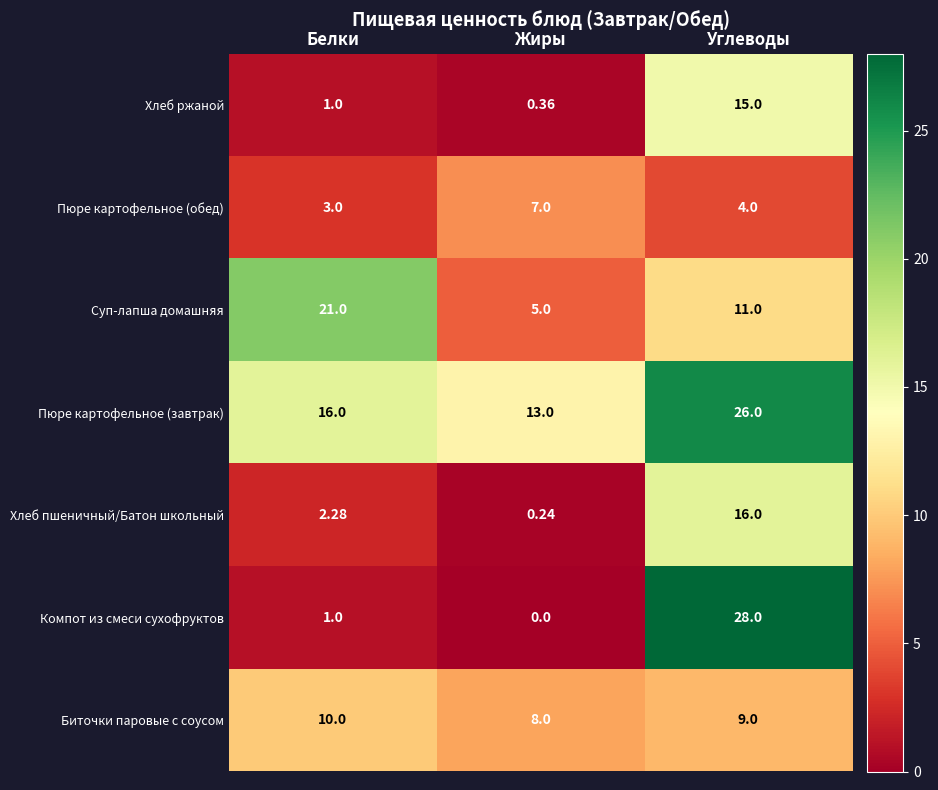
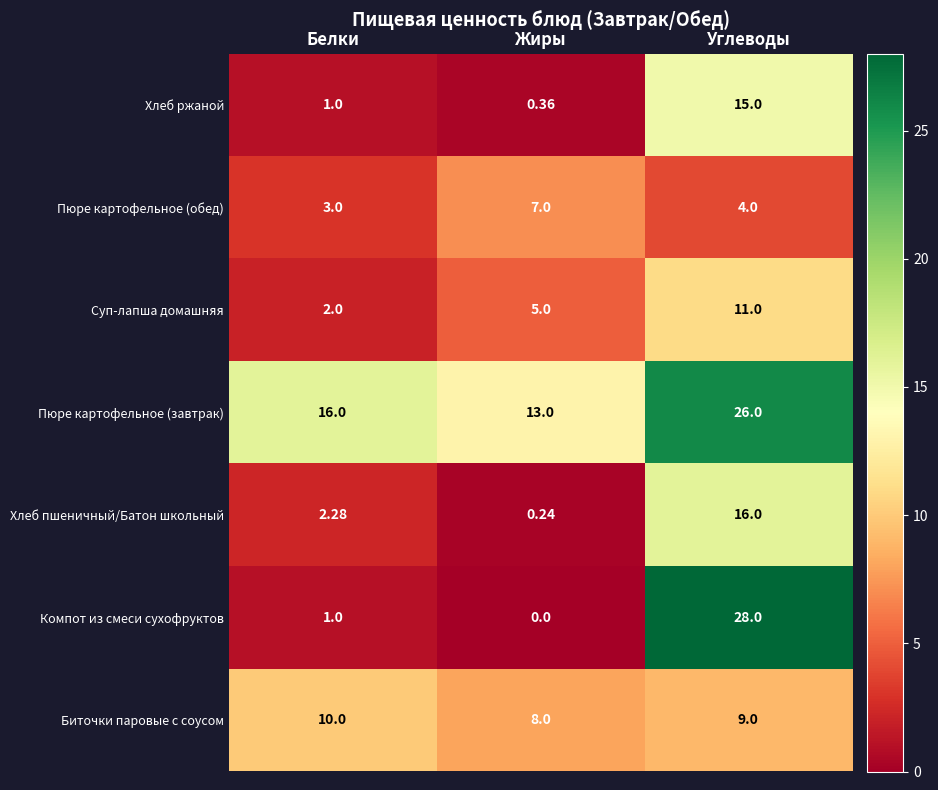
Суп-лапша домашняя, Белки: 21.0 -> 2.0
